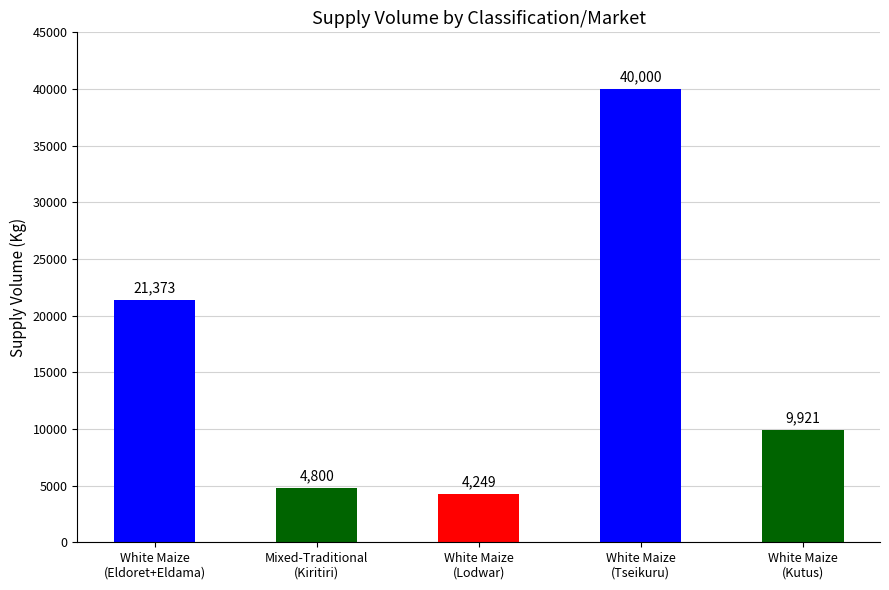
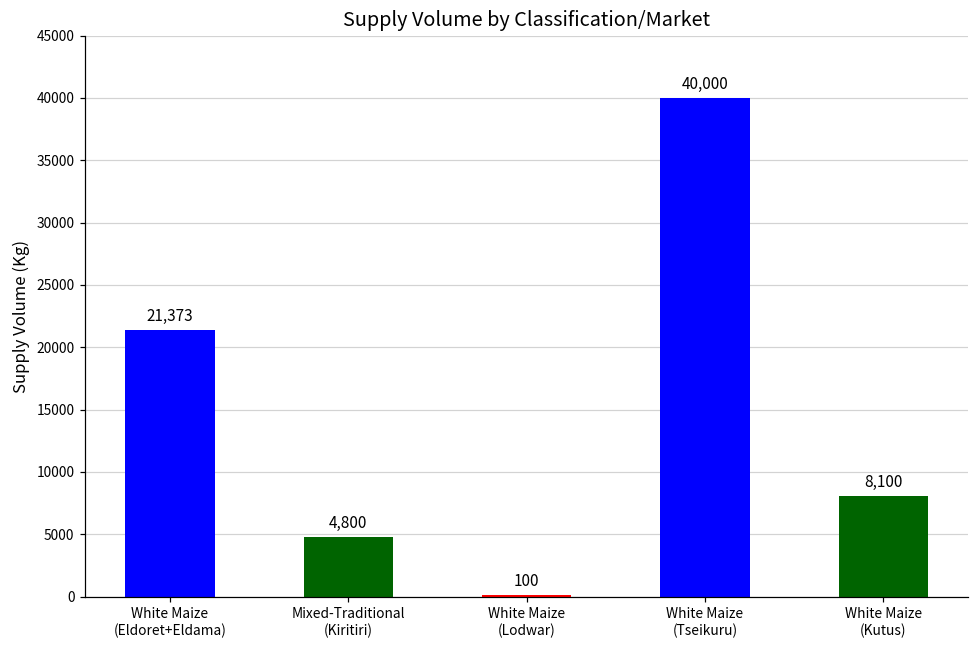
White Maize (Lodwar): 4,249 -> 100
White Maize (Kutus): 9,921 -> 8,100
